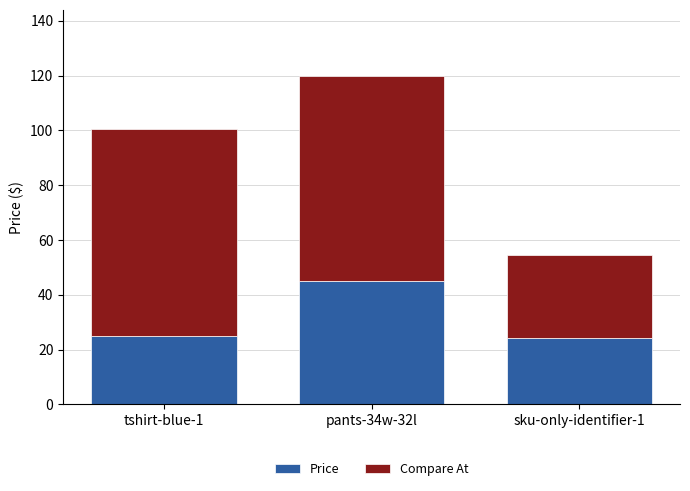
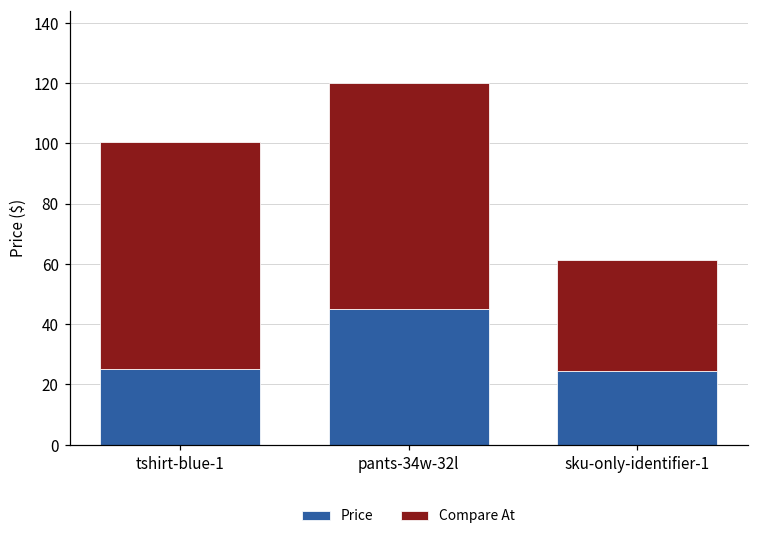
Compare At, sku-only-identifier-1: 30 -> 37
